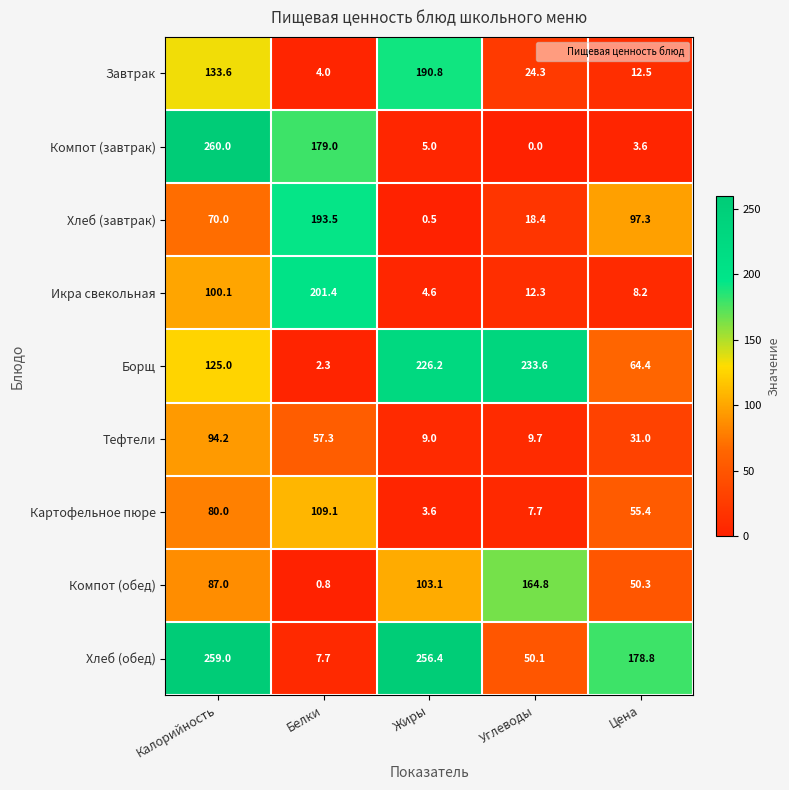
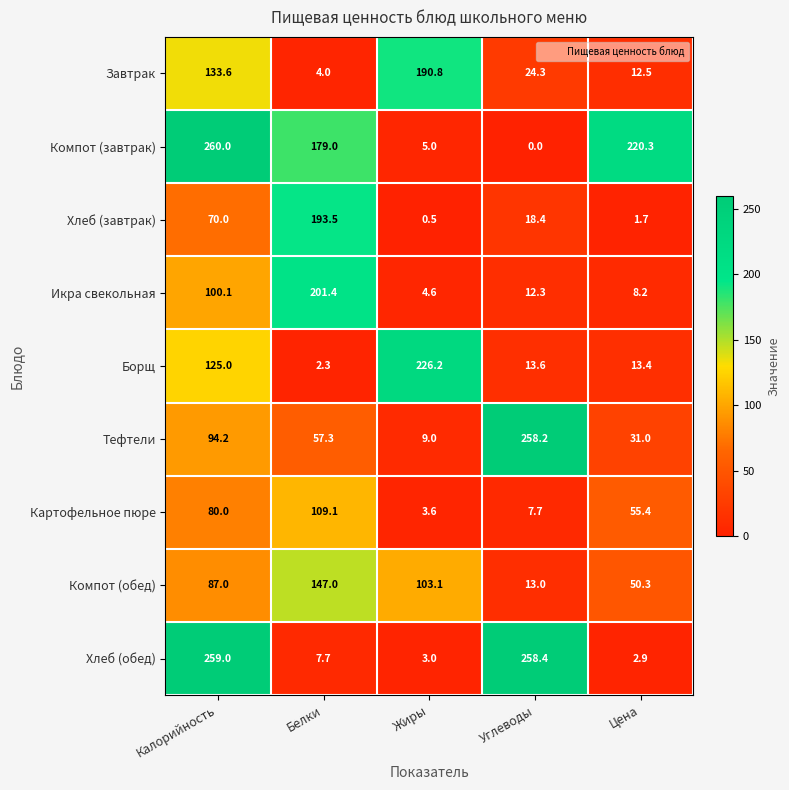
Компот (завтрак), Цена: 3.6 -> 220.3
Хлеб (завтрак), Цена: 97.3 -> 1.7
Борщ, Углеводы: 233.6 -> 13.6
Борщ, Цена: 64.4 -> 13.4
Тефтели, Углеводы: 9.7 -> 258.2
Компот (обед), Белки: 0.8 -> 147.0
Компот (обед), Углеводы: 164.8 -> 13.0
Хлеб (обед), Жиры: 256.4 -> 3.0
Хлеб (обед), Углеводы: 50.1 -> 258.4
Хлеб (обед), Цена: 178.8 -> 2.9
